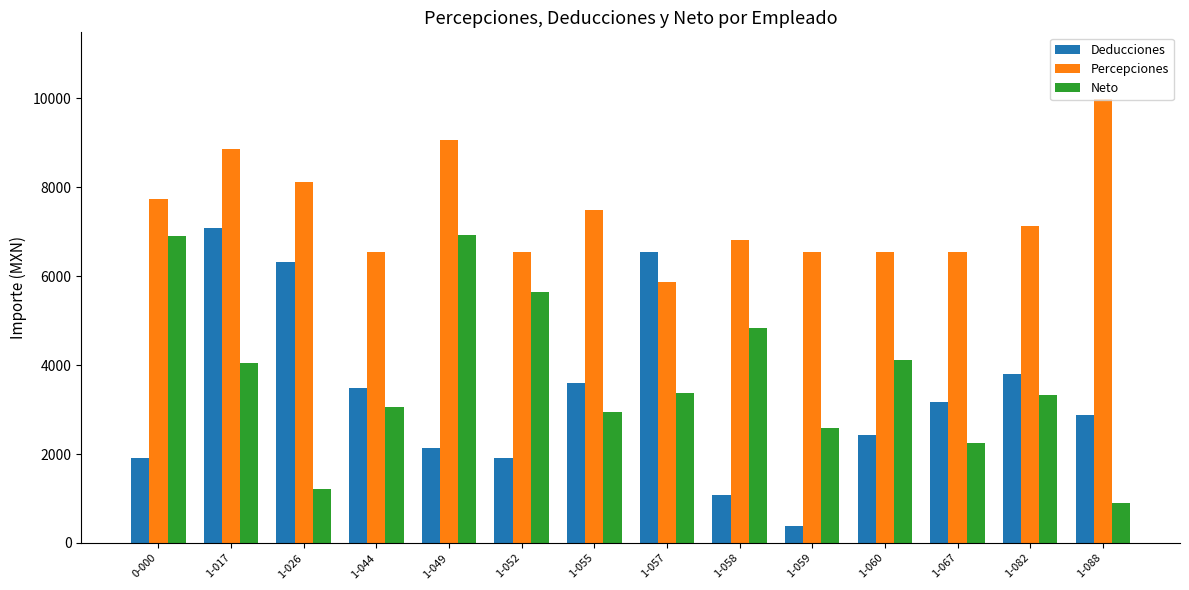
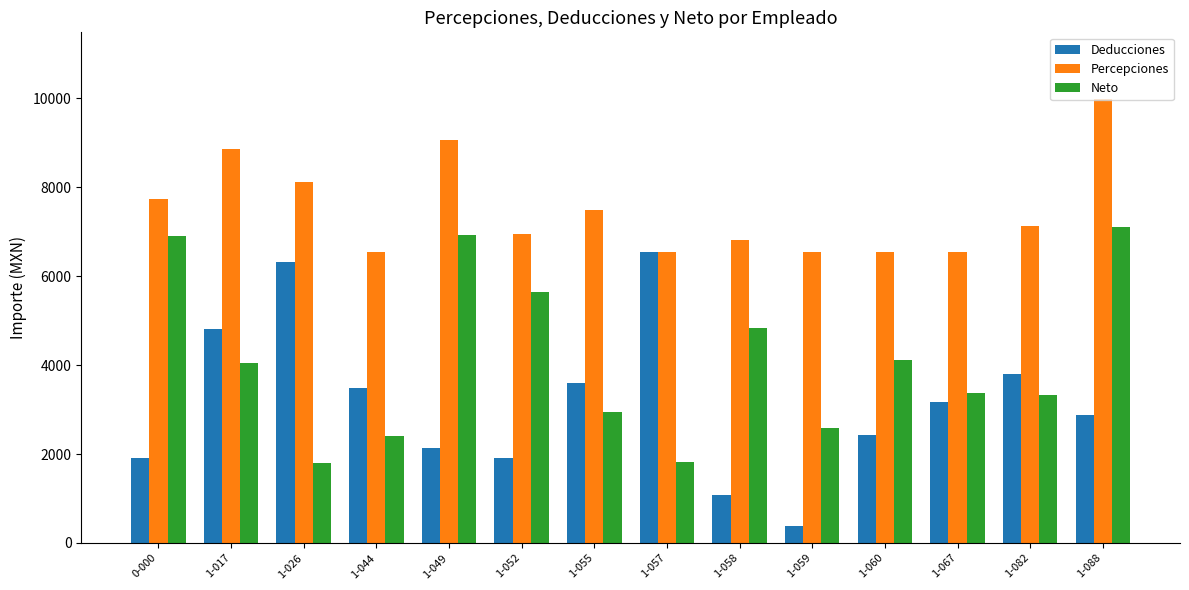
Deducciones, 1-017: 7100 -> 4800
Neto, 1-026: 1200 -> 1800
Neto, 1-044: 3100 -> 2400
Percepciones, 1-052: 6500 -> 6900
Percepciones, 1-057: 5900 -> 6500
Neto, 1-057: 3400 -> 1800
Neto, 1-067: 2300 -> 3400
Neto, 1-088: 900 -> 7100
